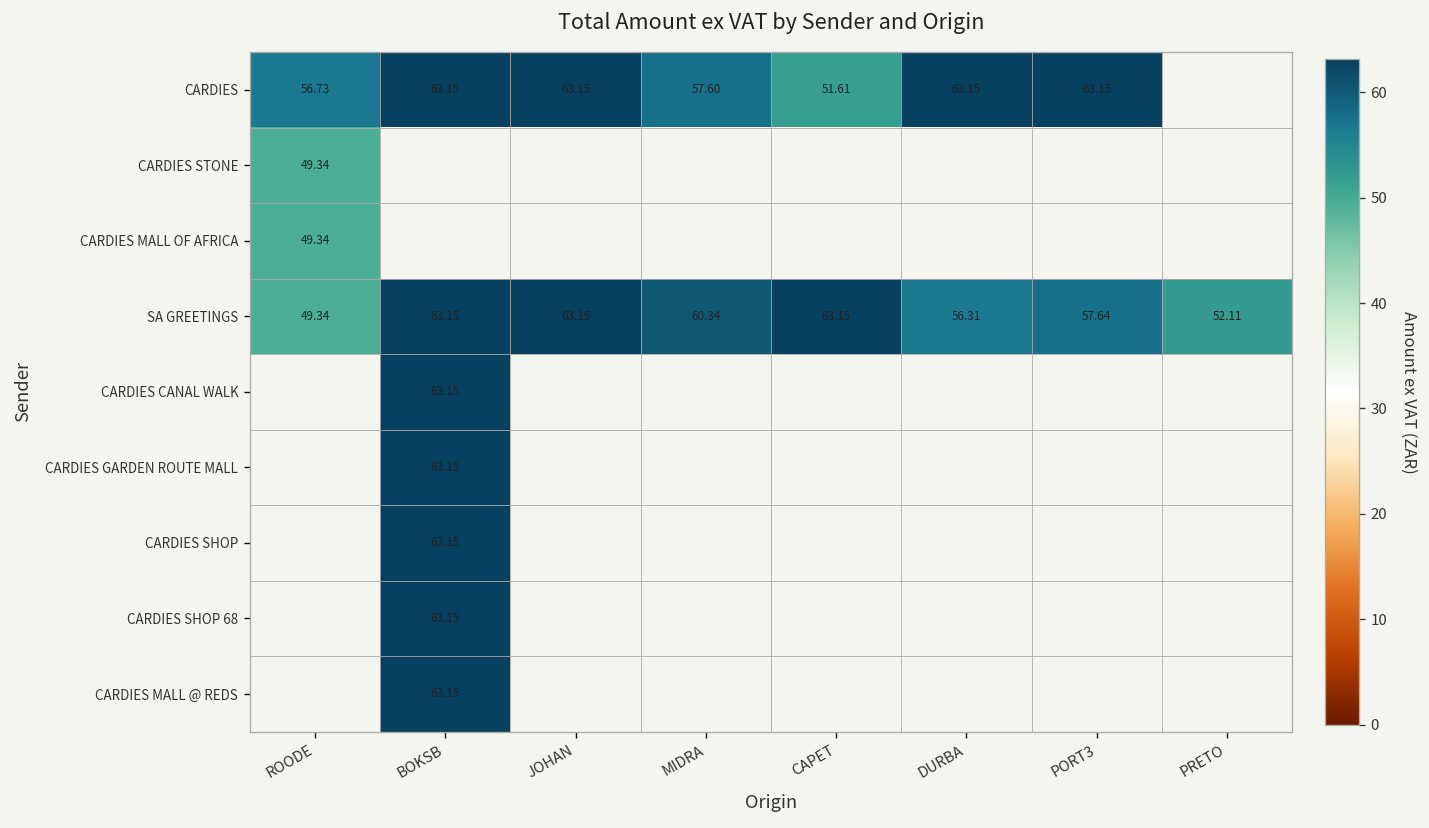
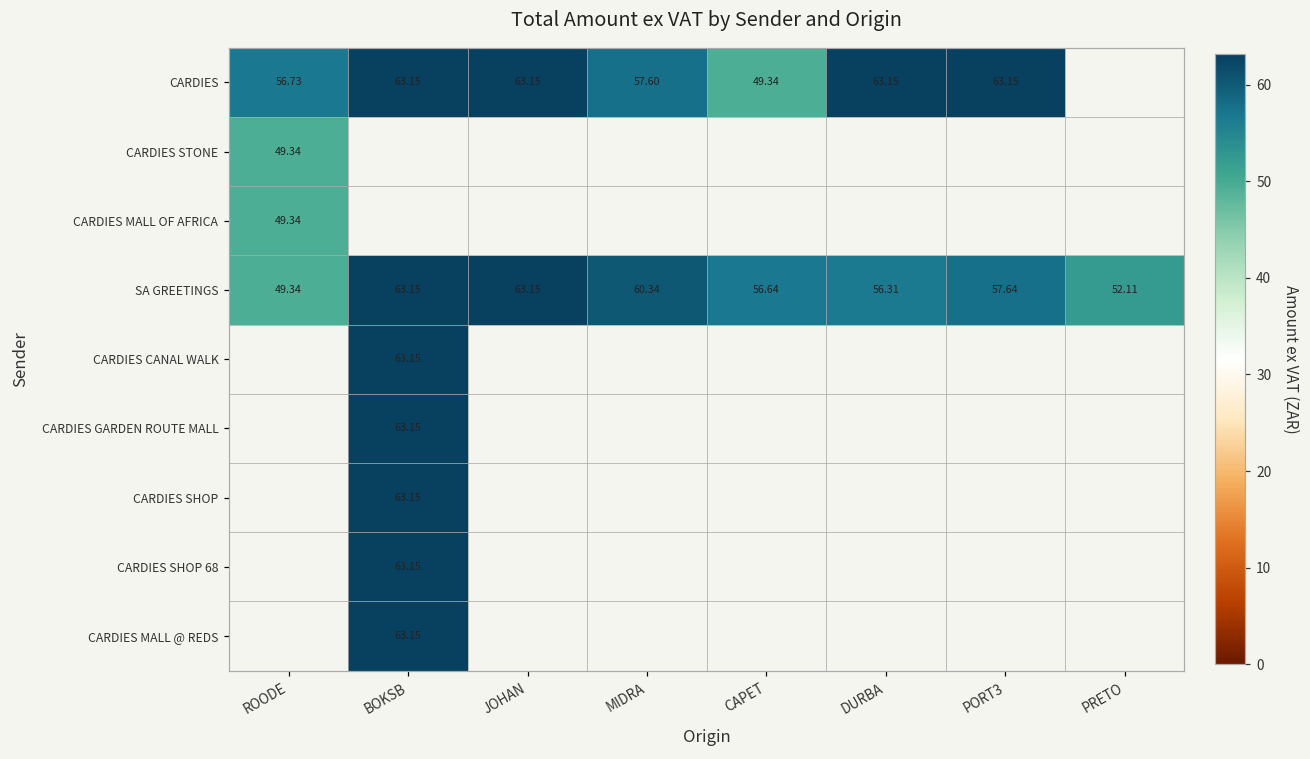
CARDIES, CAPET: 51.61 -> 49.34
SA GREETINGS, CAPET: 63.15 -> 56.64
